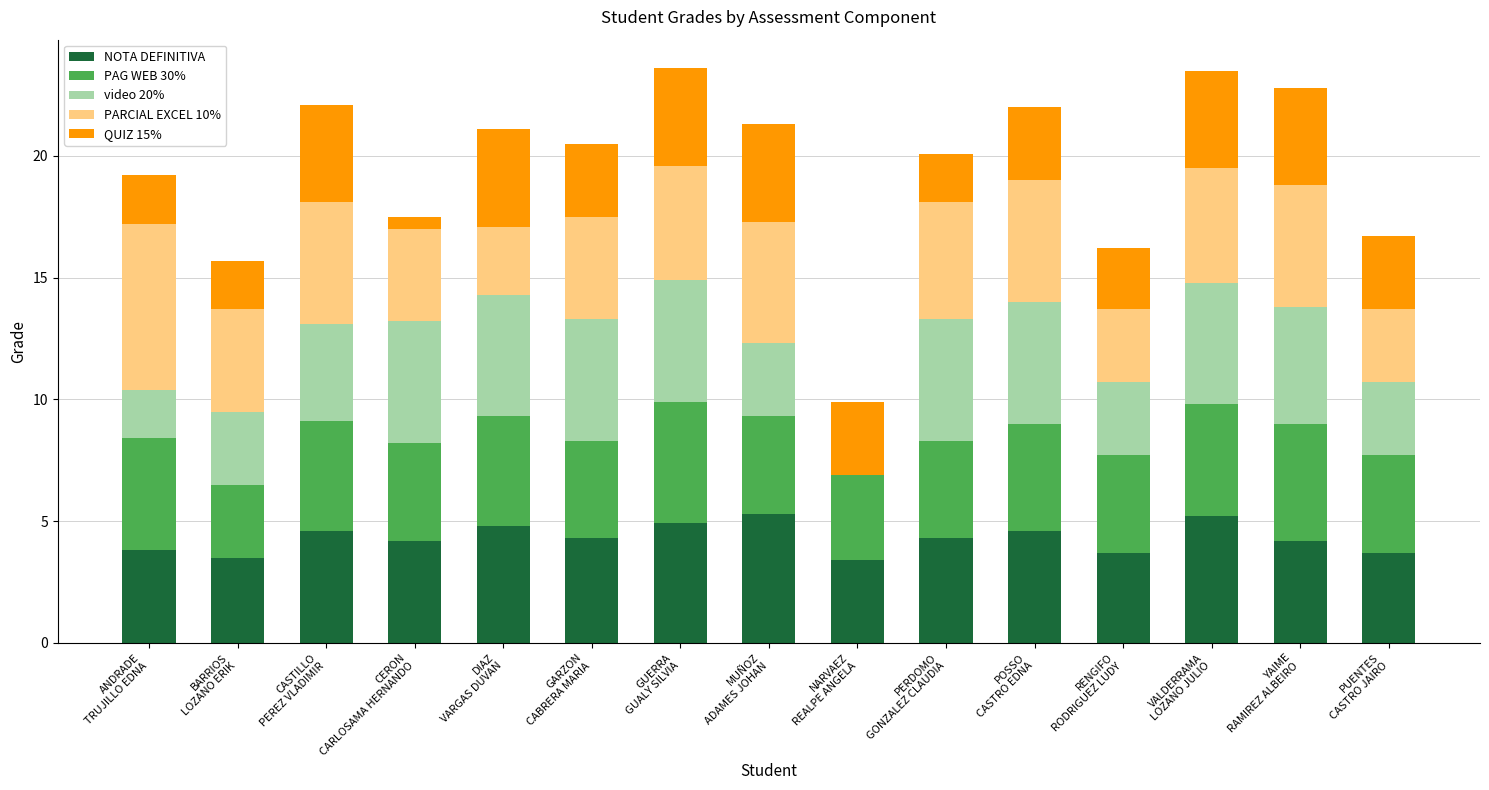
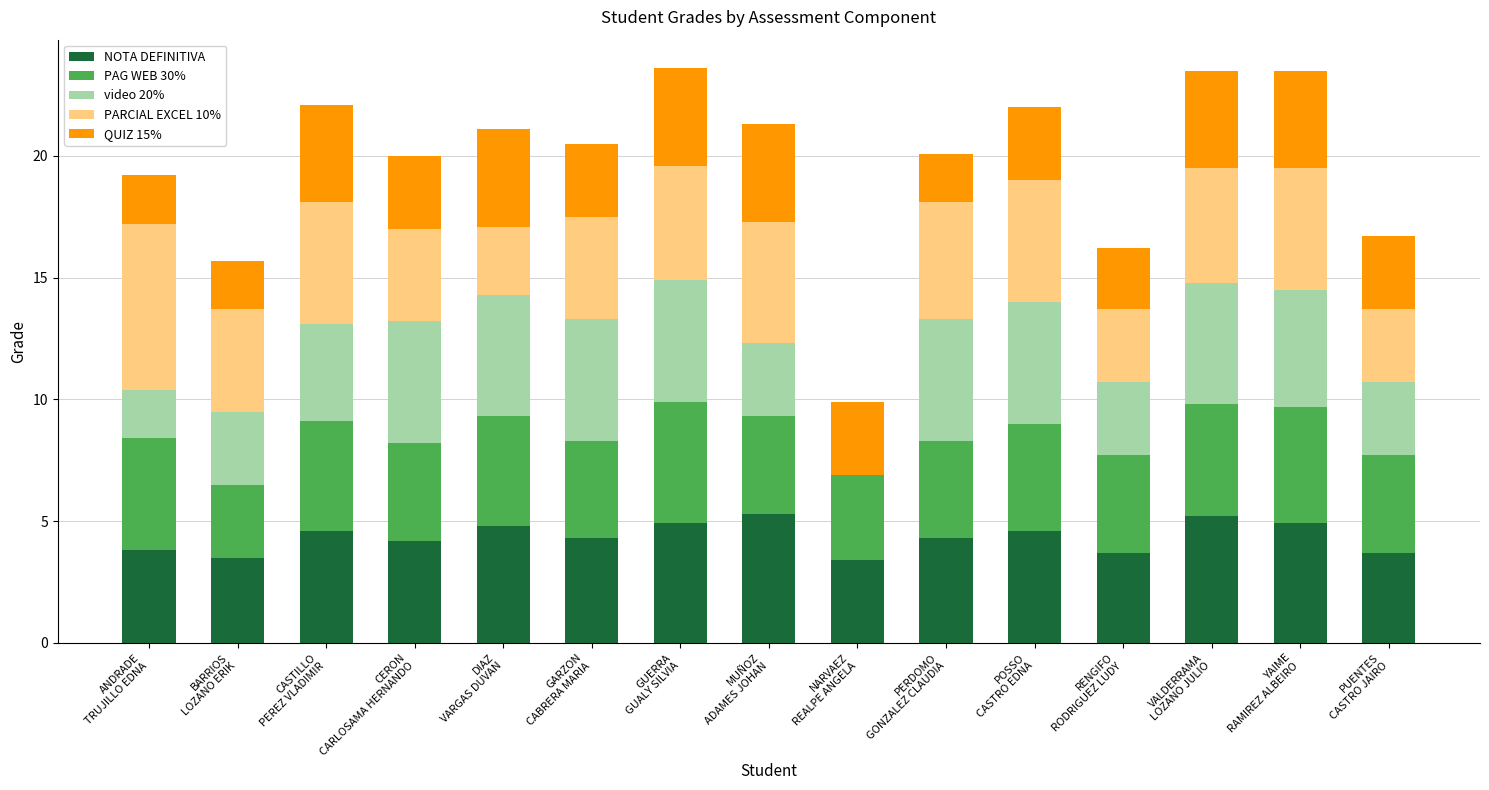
QUIZ 15%, CERON CARLOSAMA HERNANDO: 0.5 -> 3.0
NOTA DEFINITIVA, YAIME RAMIREZ ALBEIRO: 4.2 -> 4.9
